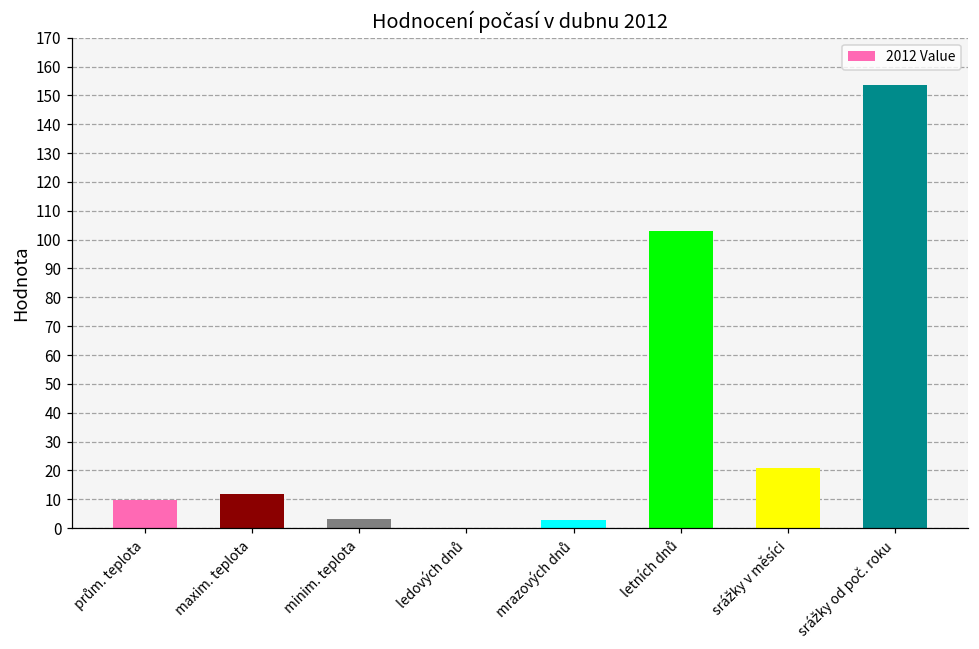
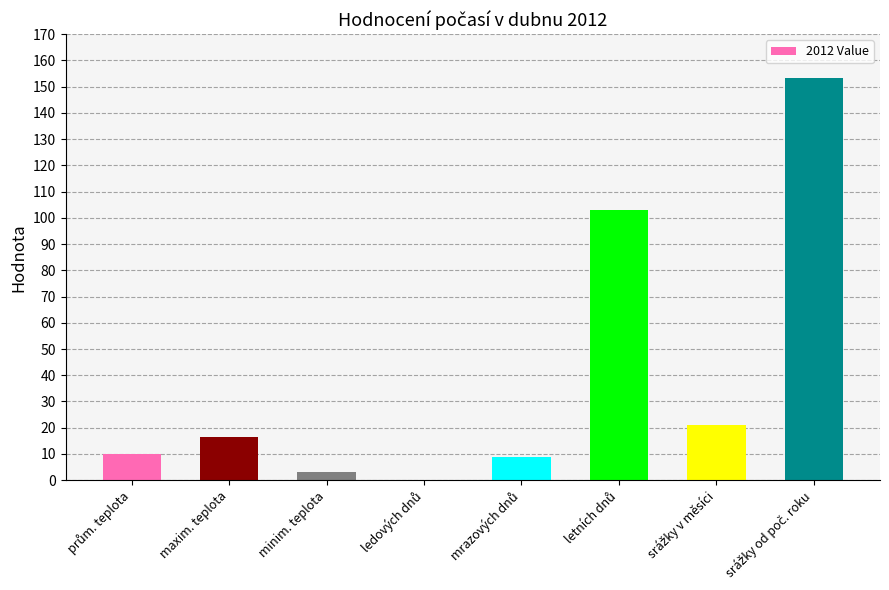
maxim. teplota: 12 -> 16
mrazových dnů: 3 -> 9
